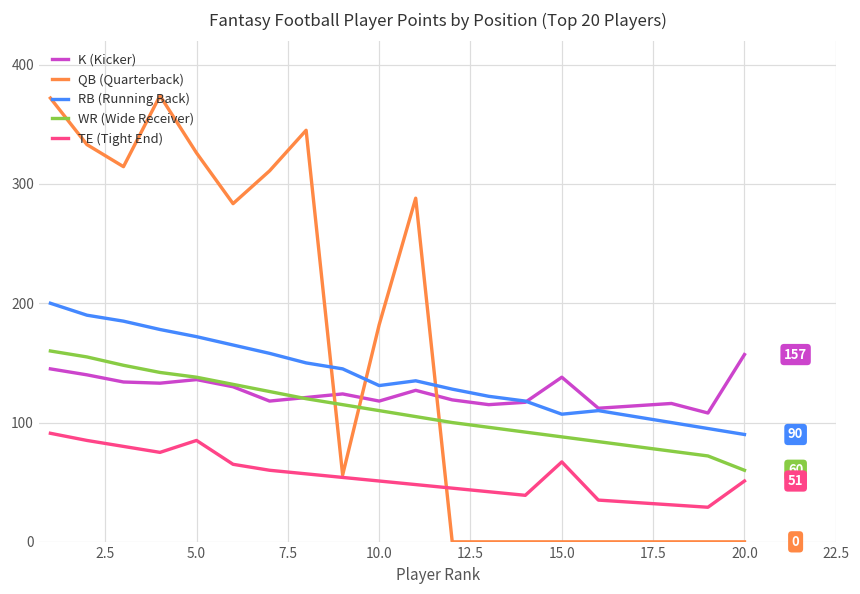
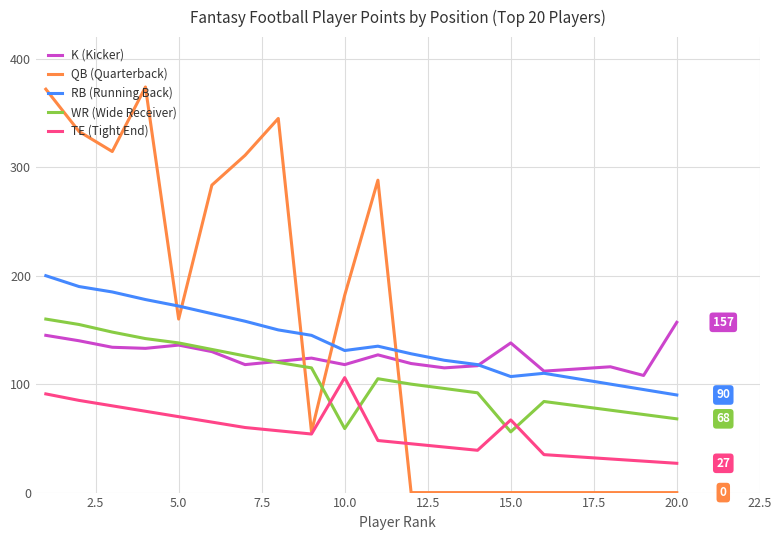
QB (Quarterback), 5.0: 326 -> 160
TE (Tight End), 5.0: 85 -> 70
WR (Wide Receiver), 10.0: 110 -> 59
TE (Tight End), 10.0: 51 -> 106
WR (Wide Receiver), 15.0: 88 -> 56
WR (Wide Receiver), 20.0: 60 -> 68
TE (Tight End), 20.0: 51 -> 27
